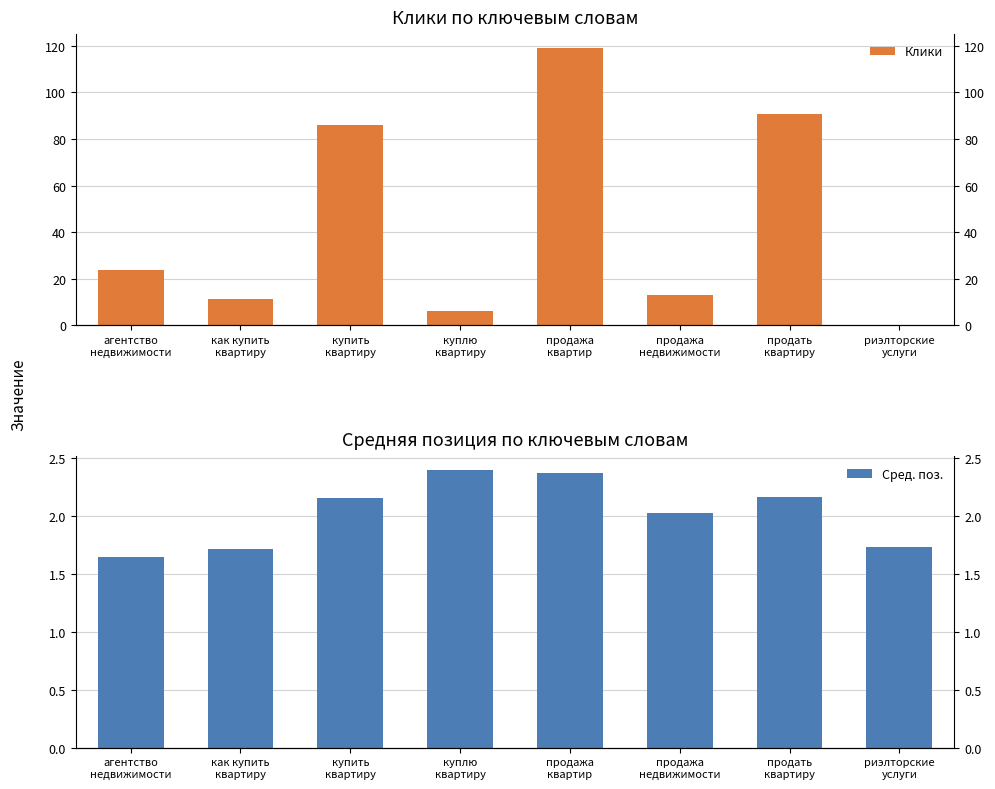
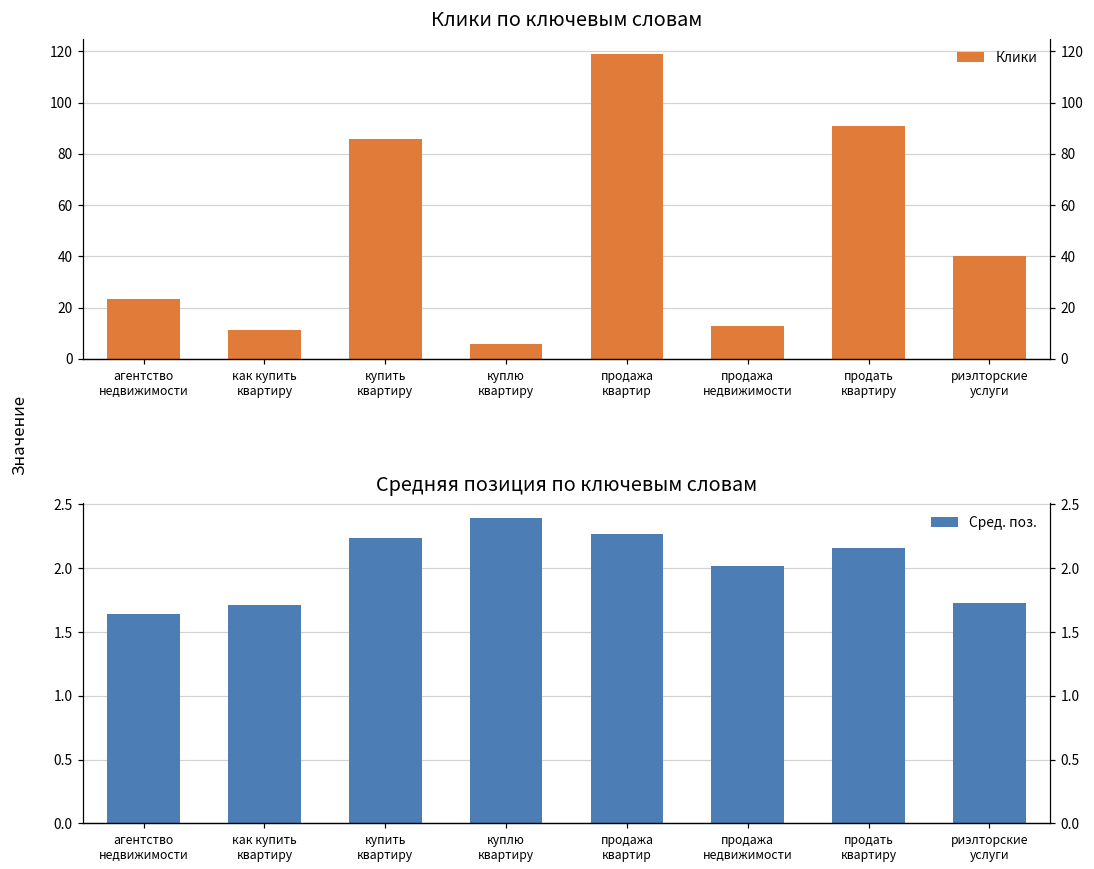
Клики по ключевым словам, риэлторские услуги: 0 -> 40
Средняя позиция по ключевым словам, купить квартиру: 2.15 -> 2.24
Средняя позиция по ключевым словам, продажа квартир: 2.37 -> 2.27
